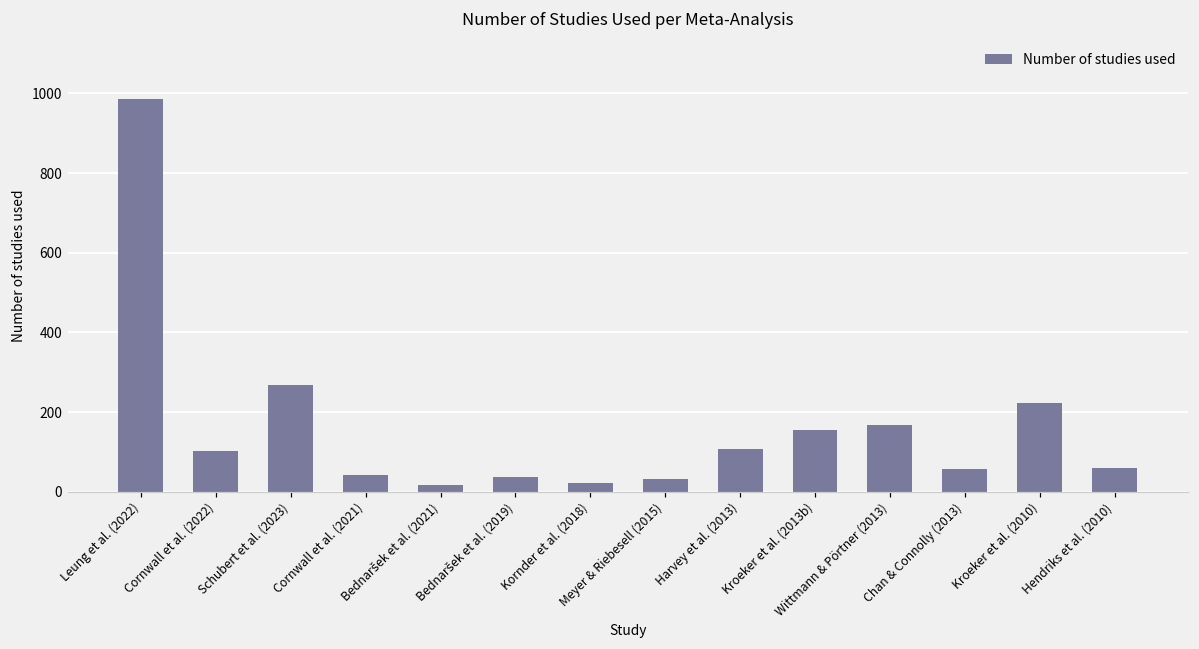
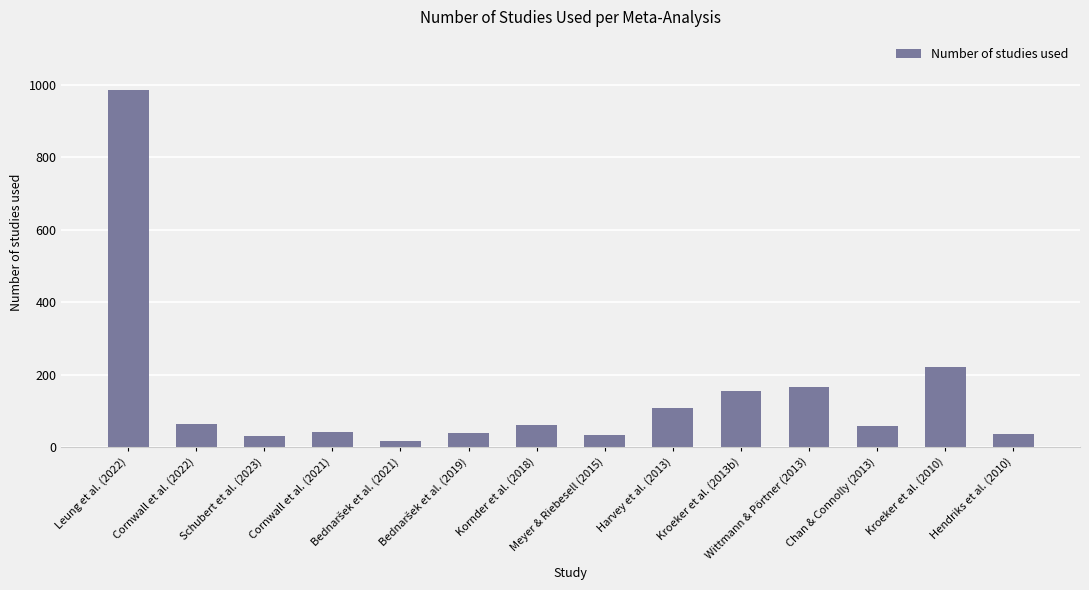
Cornwall et al. (2022): 100 -> 60
Schubert et al. (2023): 270 -> 30
Kornder et al. (2018): 20 -> 60
Hendriks et al. (2010): 60 -> 40
